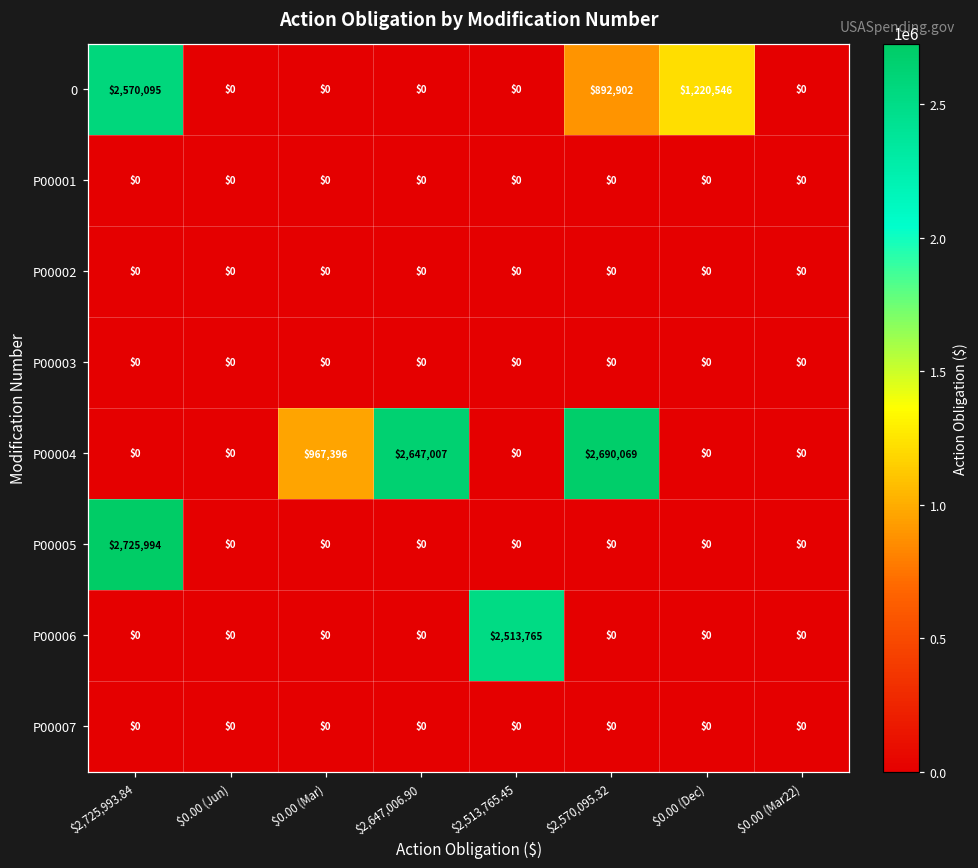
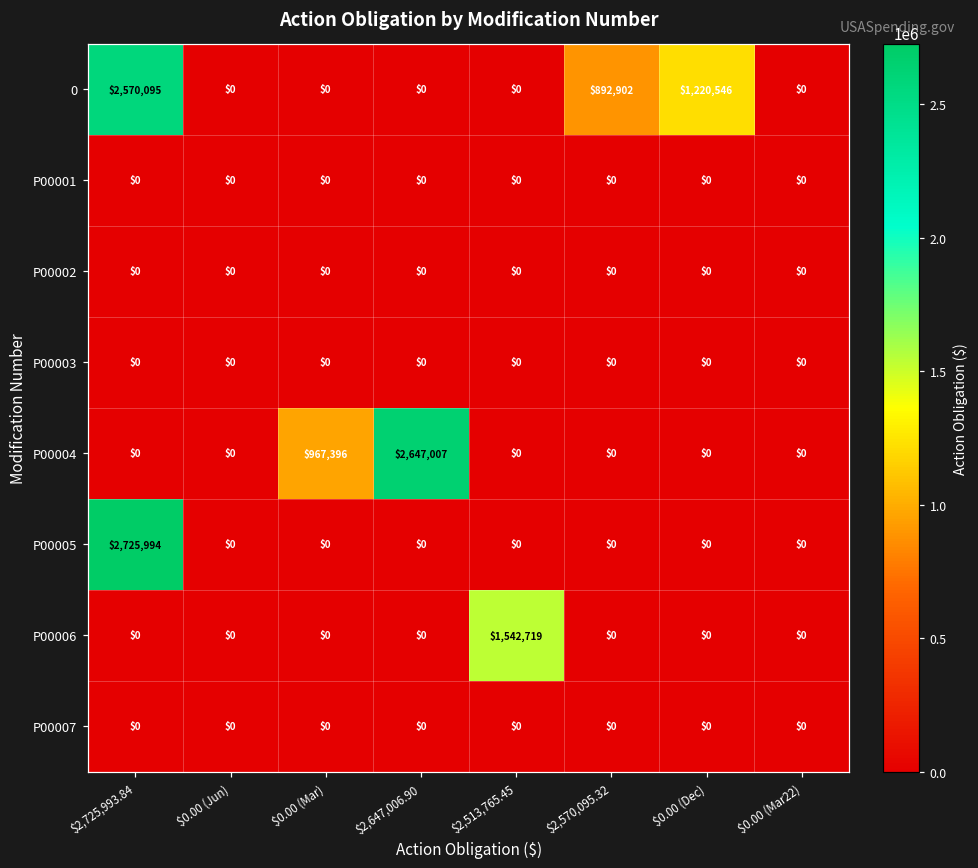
P00004, $2,570,095.32: $2,690,069 -> $0
P00006, $2,513,765.45: $2,513,765 -> $1,542,719
